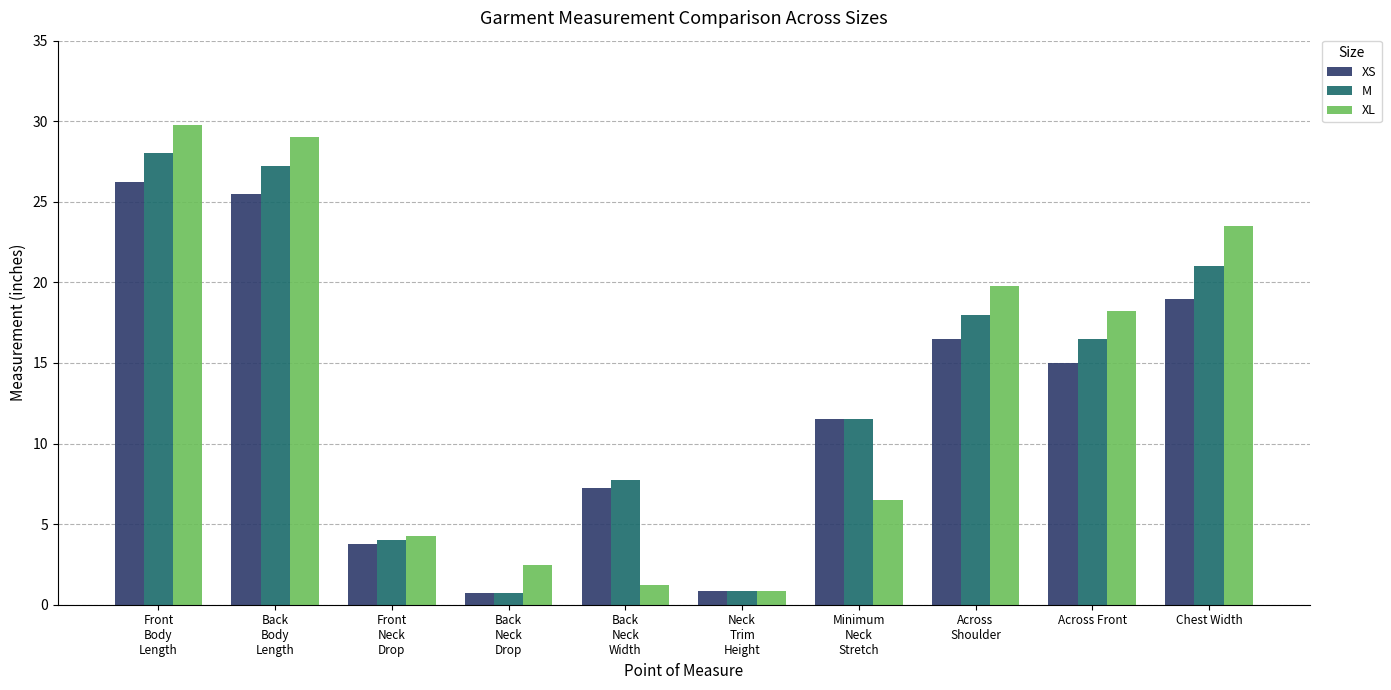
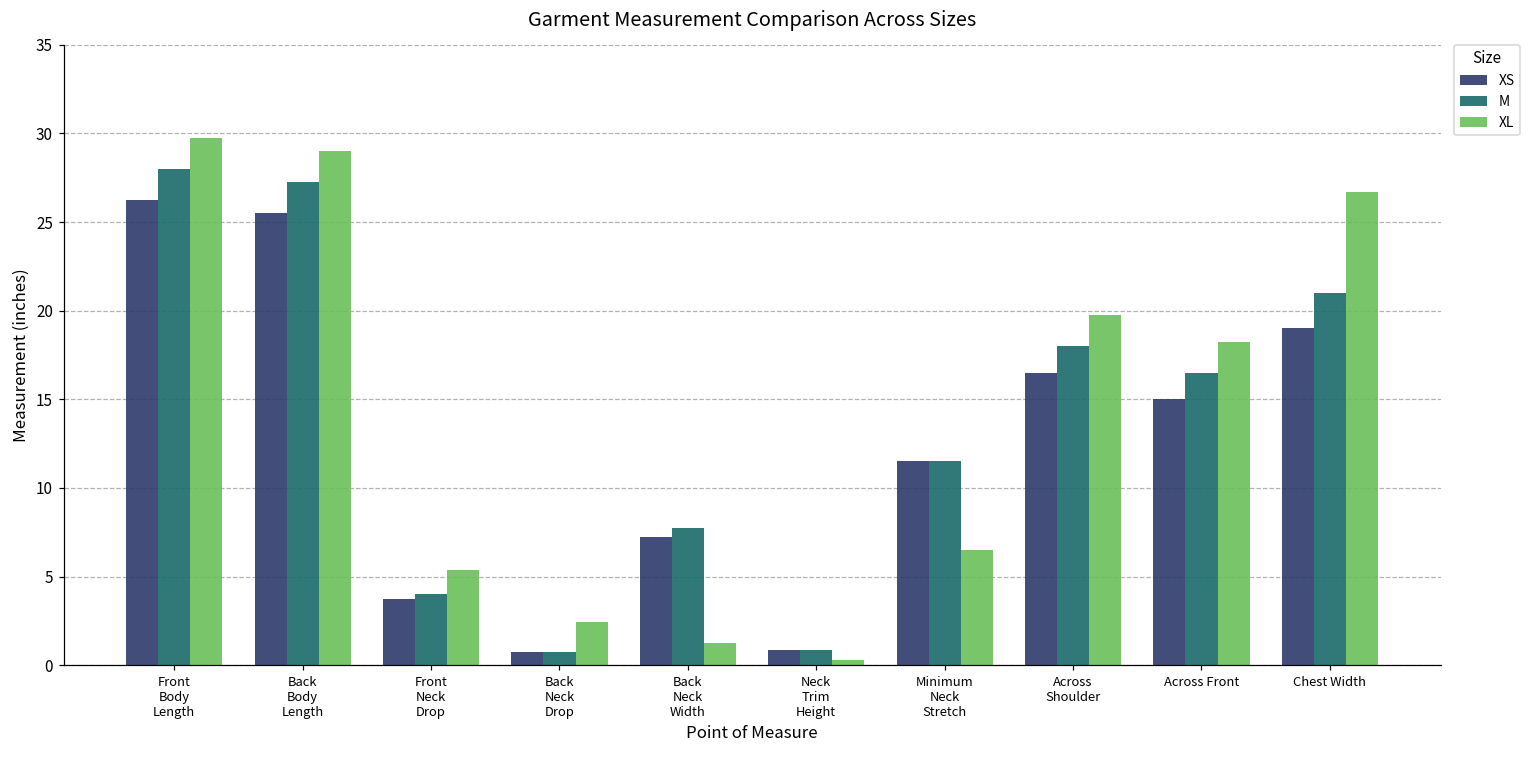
XL, Front Neck Drop: 4.3 -> 5.4
XL, Neck Trim Height: 0.9 -> 0.3
XL, Chest Width: 23.5 -> 26.7
